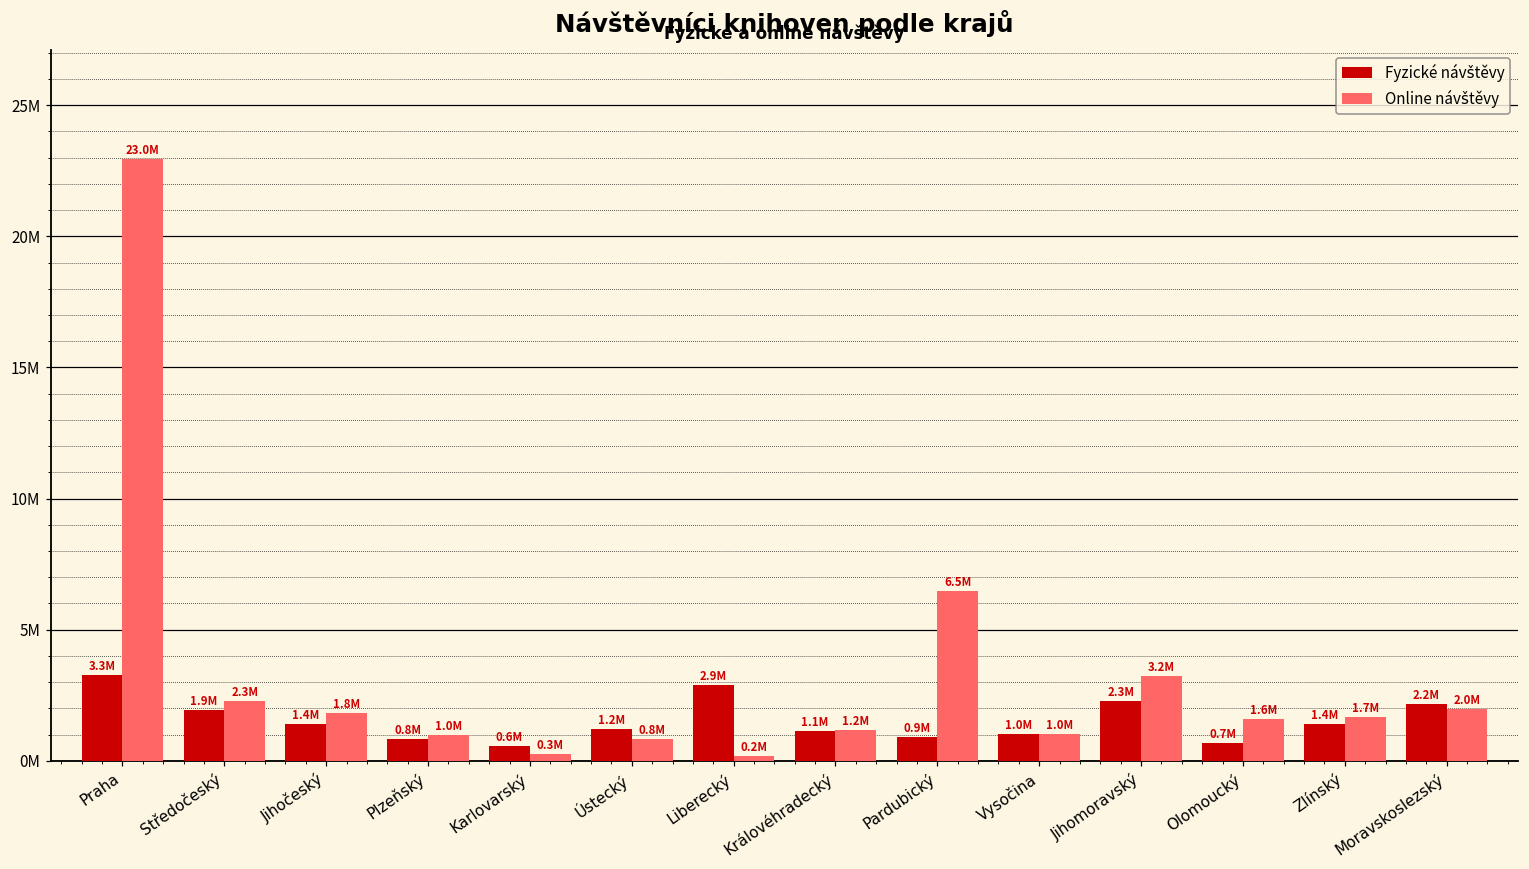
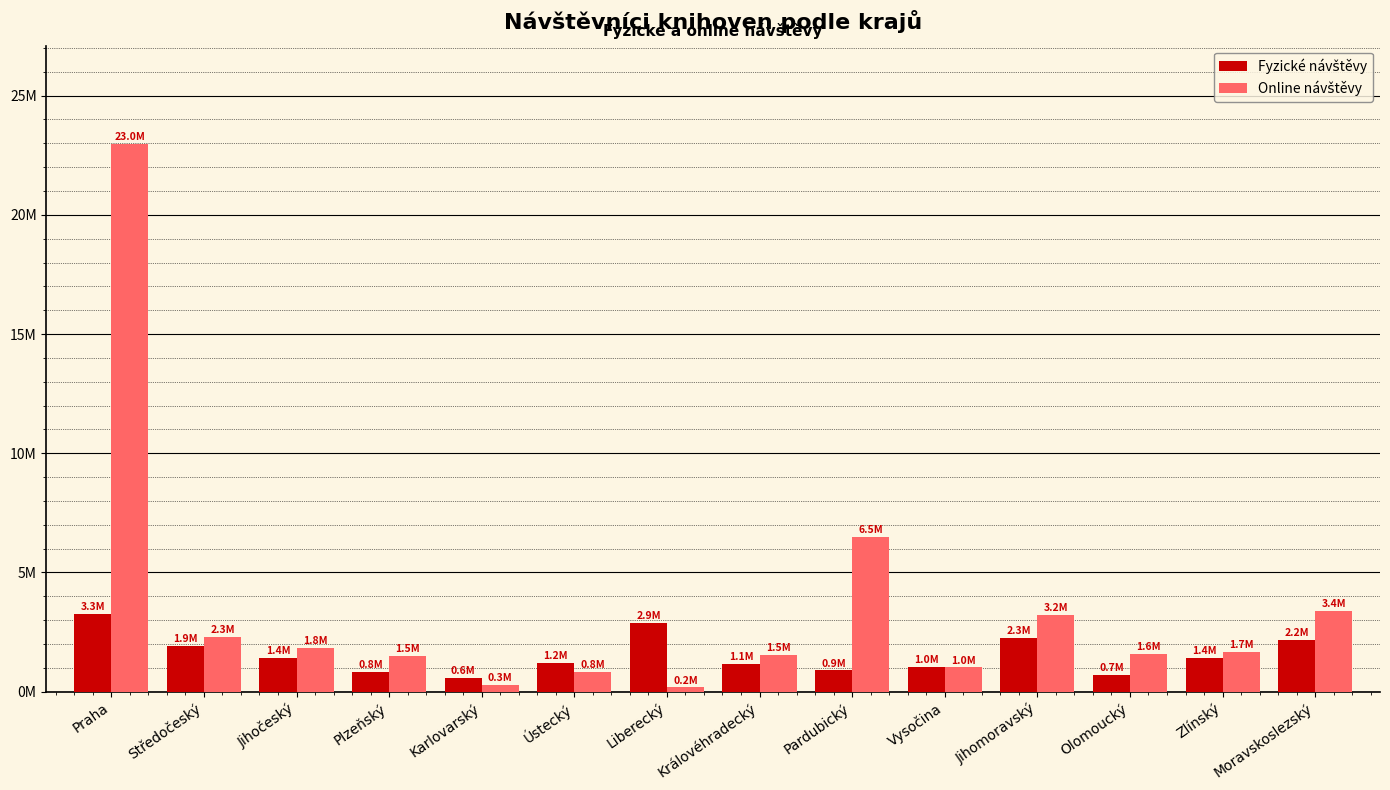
Online návštěvy, Plzeňský: 1.0M -> 1.5M
Online návštěvy, Královéhradecký: 1.2M -> 1.5M
Online návštěvy, Moravskoslezský: 2.0M -> 3.4M
